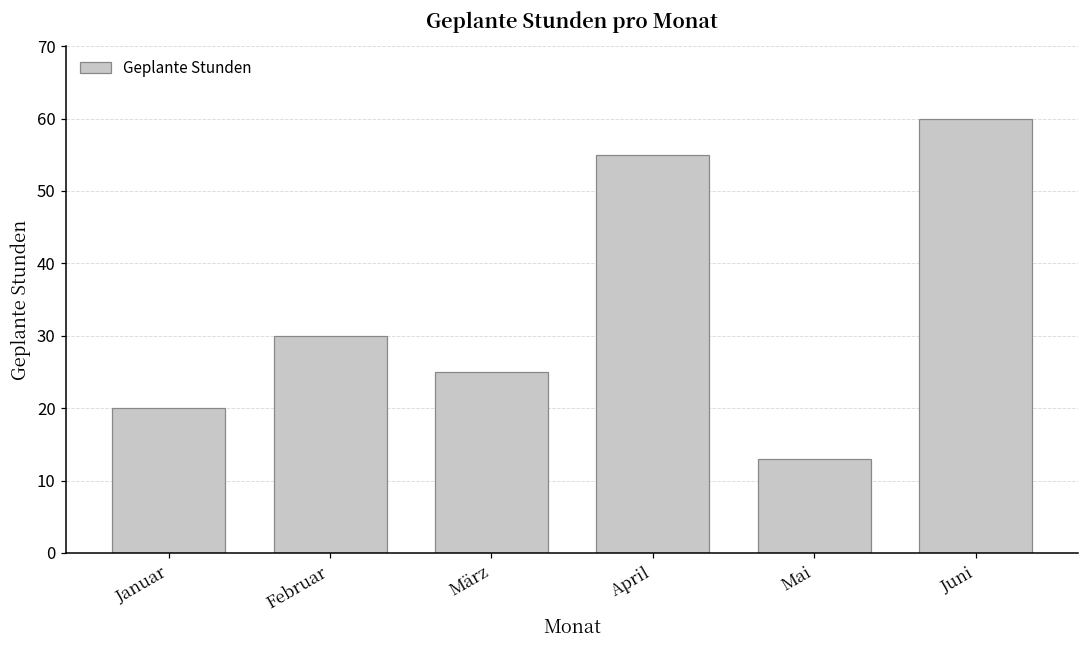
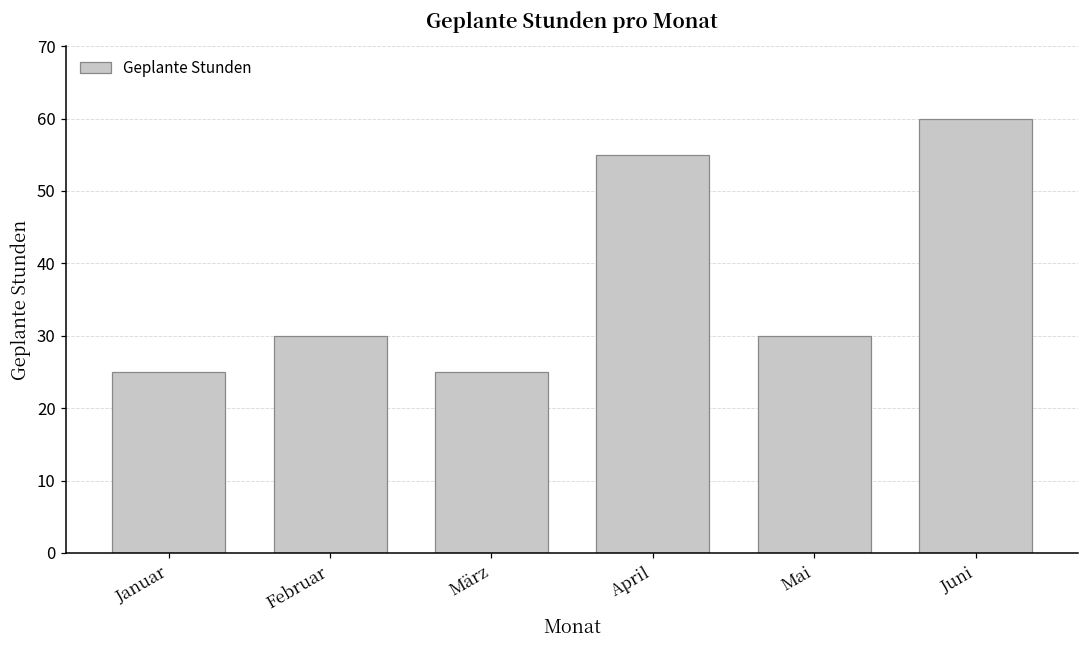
Januar: 20 -> 25
Mai: 13 -> 30
